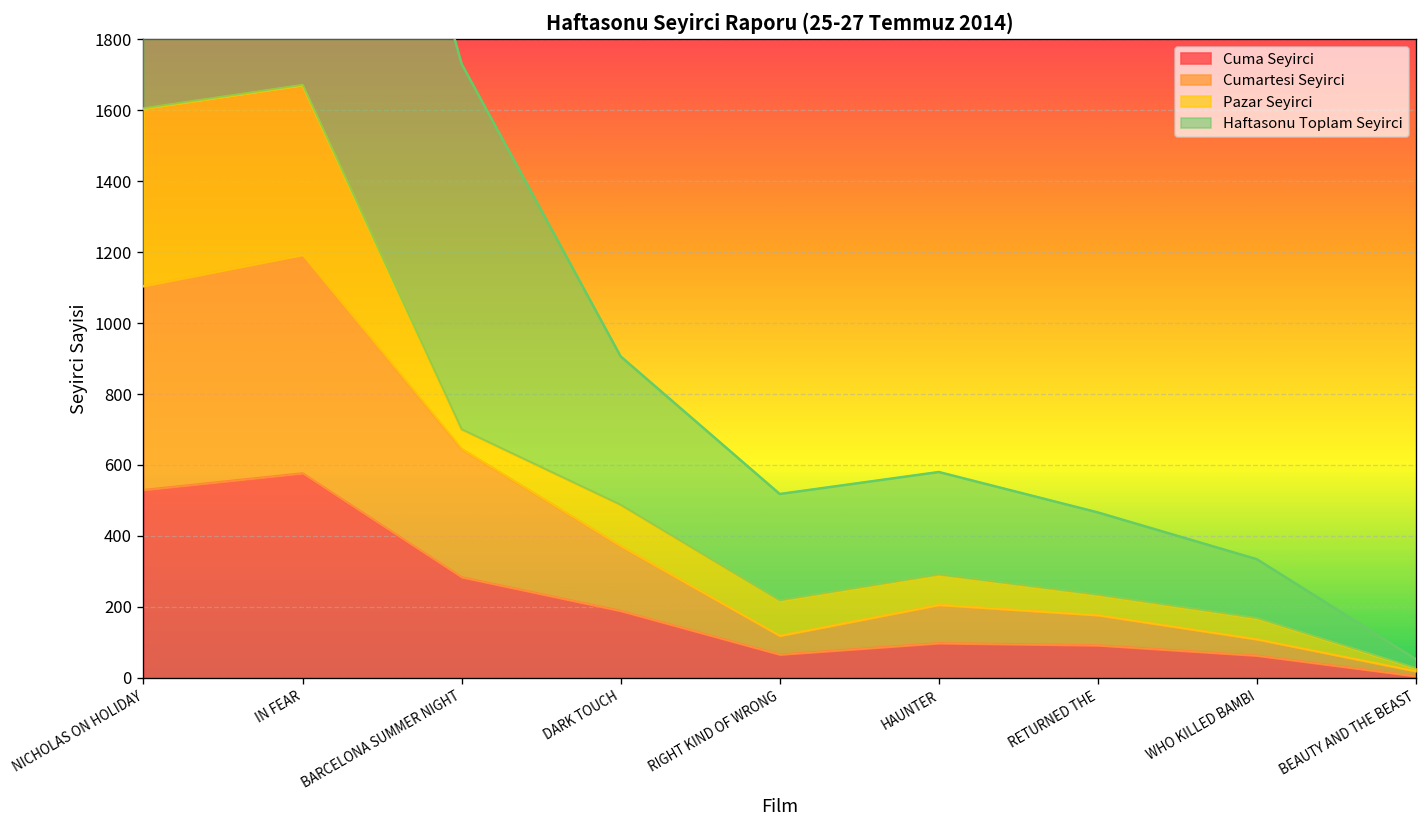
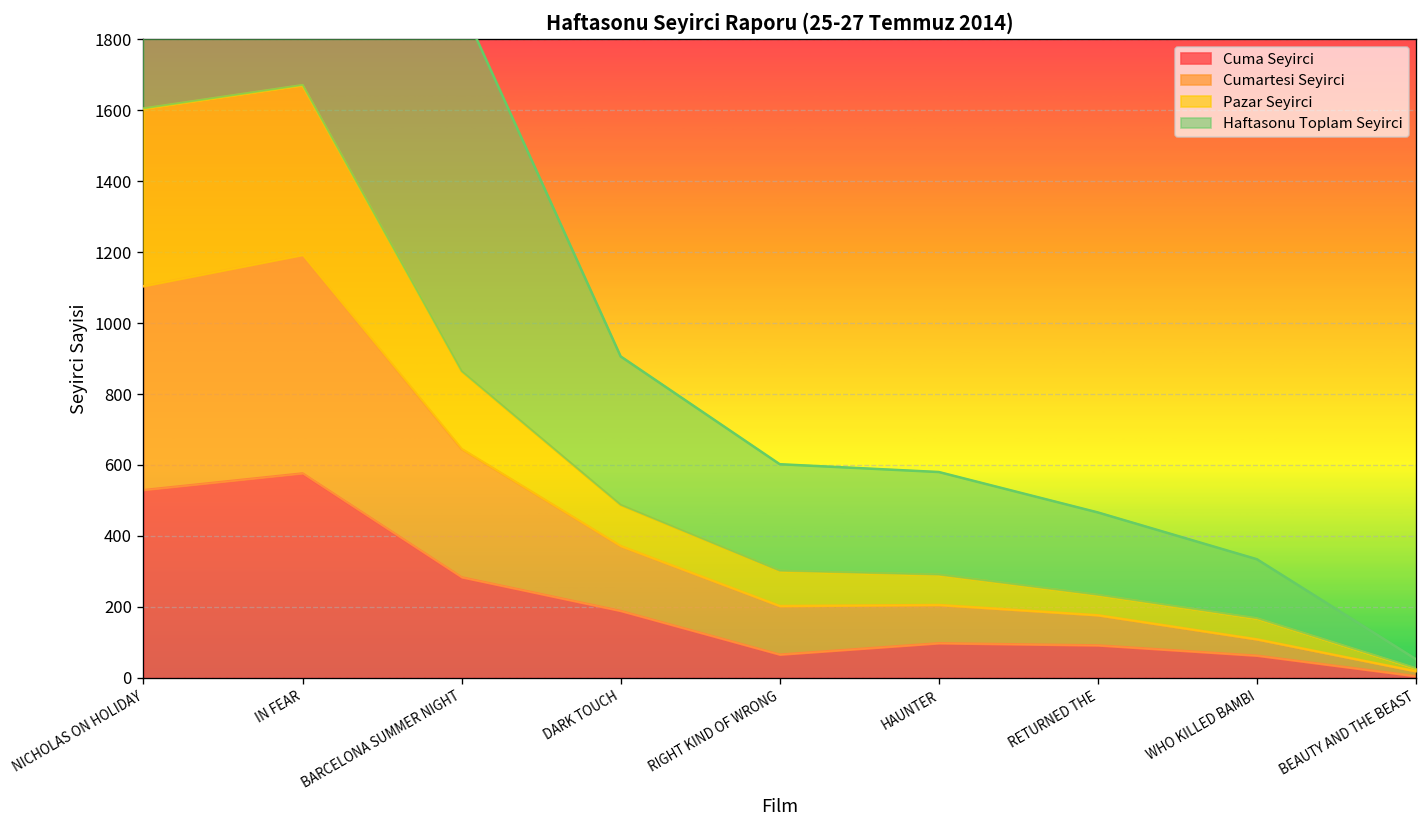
Pazar Seyirci, BARCELONA SUMMER NIGHT: 60 -> 220
Cumartesi Seyirci, RIGHT KIND OF WRONG: 50 -> 140
